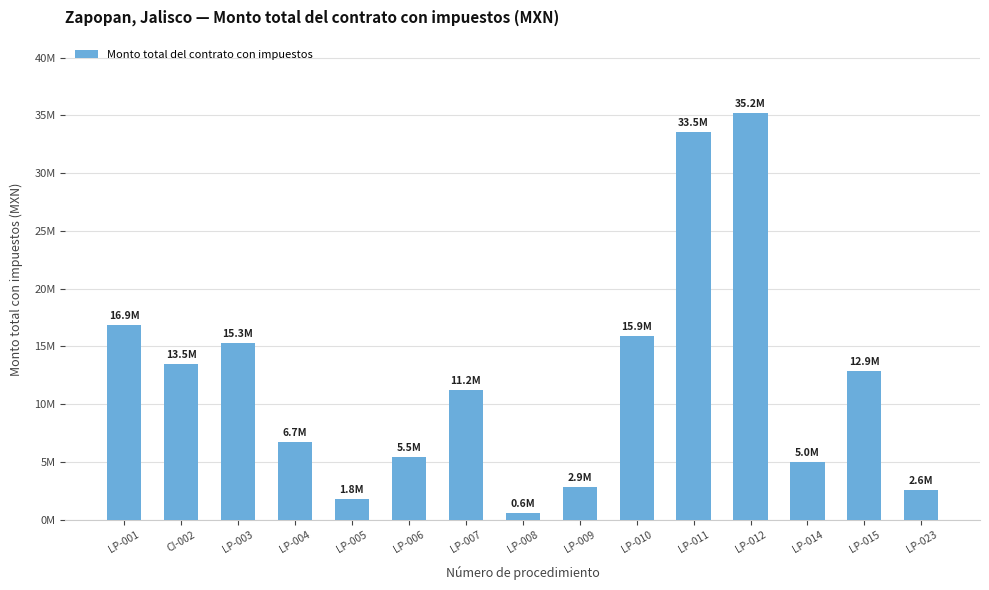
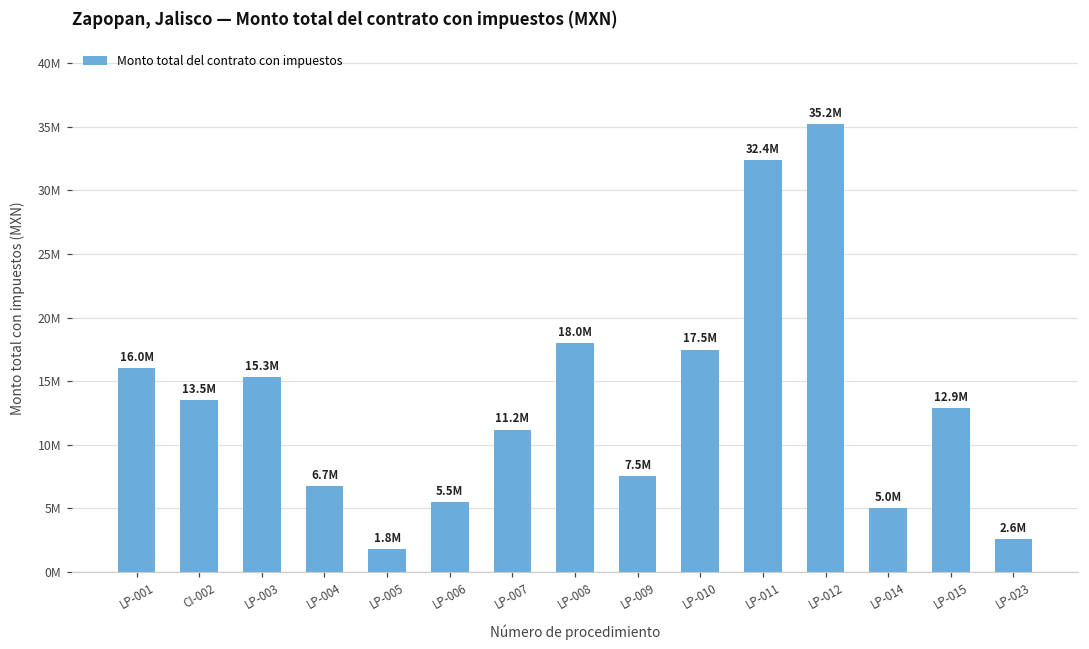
LP-001: 16.9M -> 16.0M
LP-008: 0.6M -> 18.0M
LP-009: 2.9M -> 7.5M
LP-010: 15.9M -> 17.5M
LP-011: 33.5M -> 32.4M
